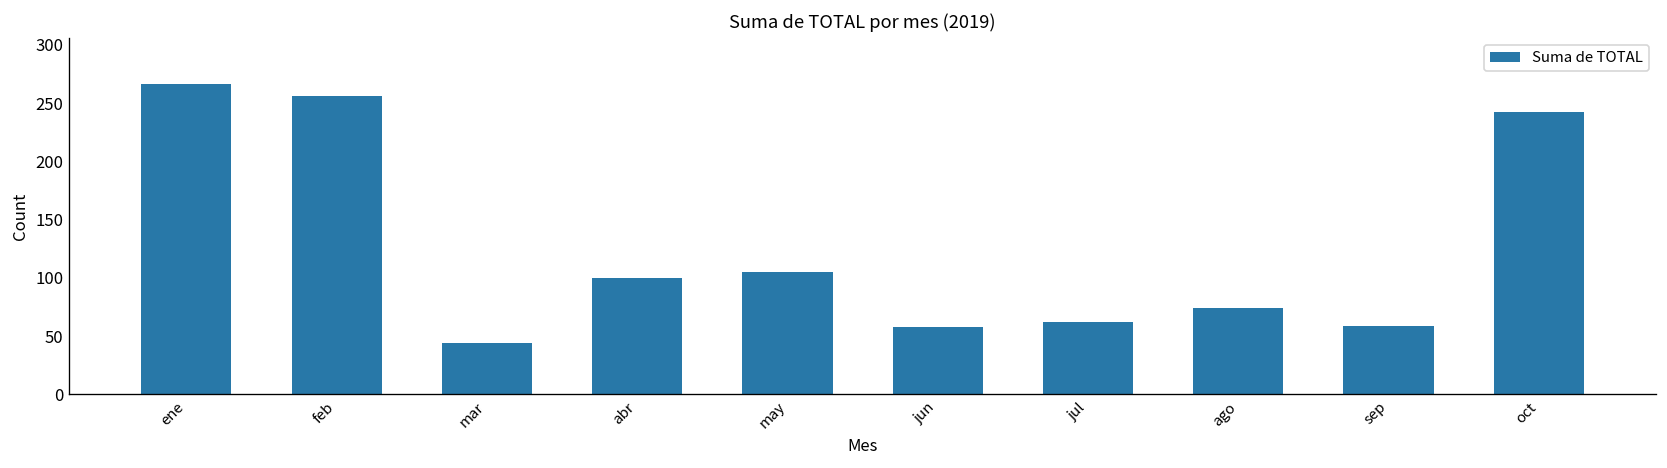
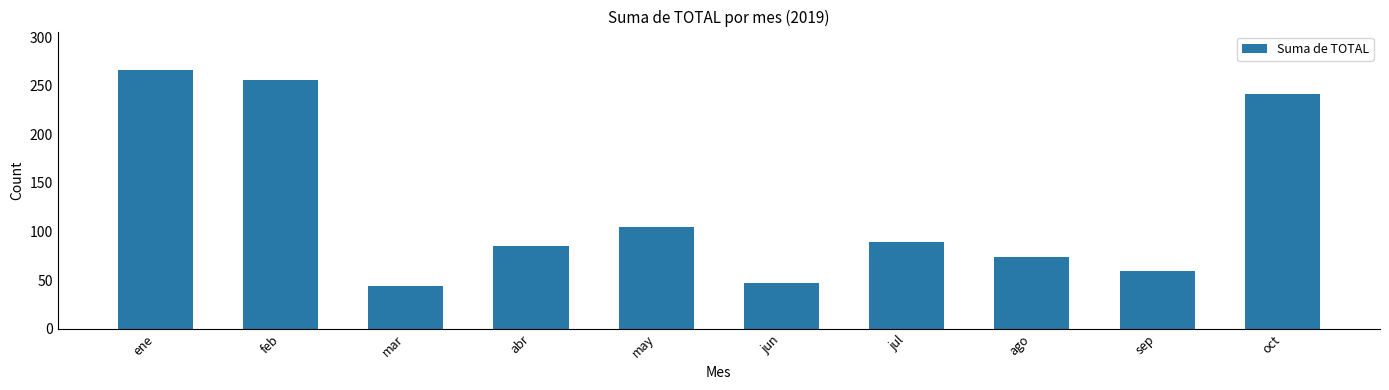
abr: 100 -> 90
jun: 60 -> 50
jul: 60 -> 90
